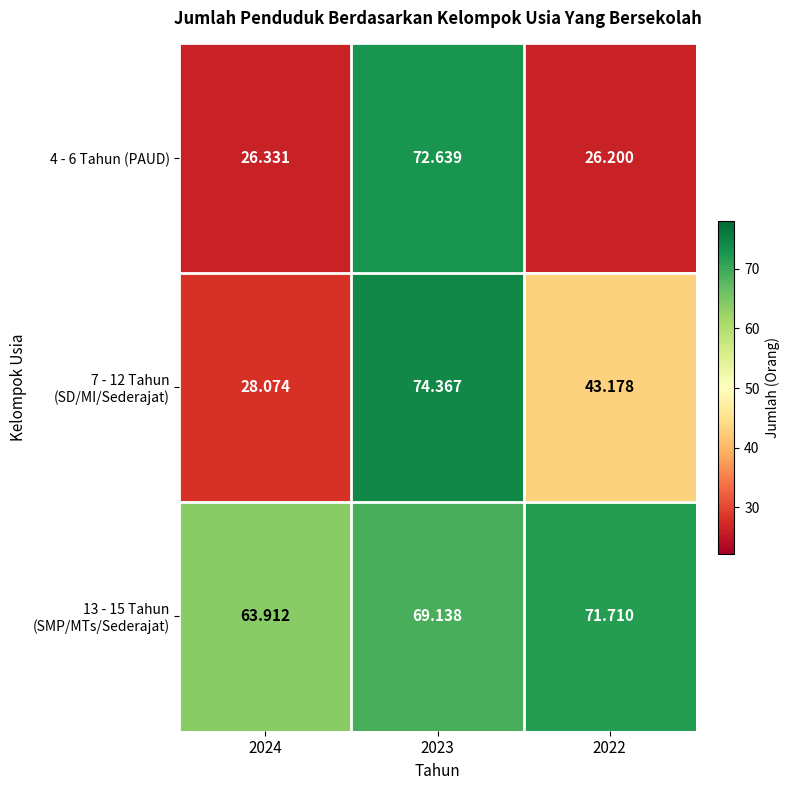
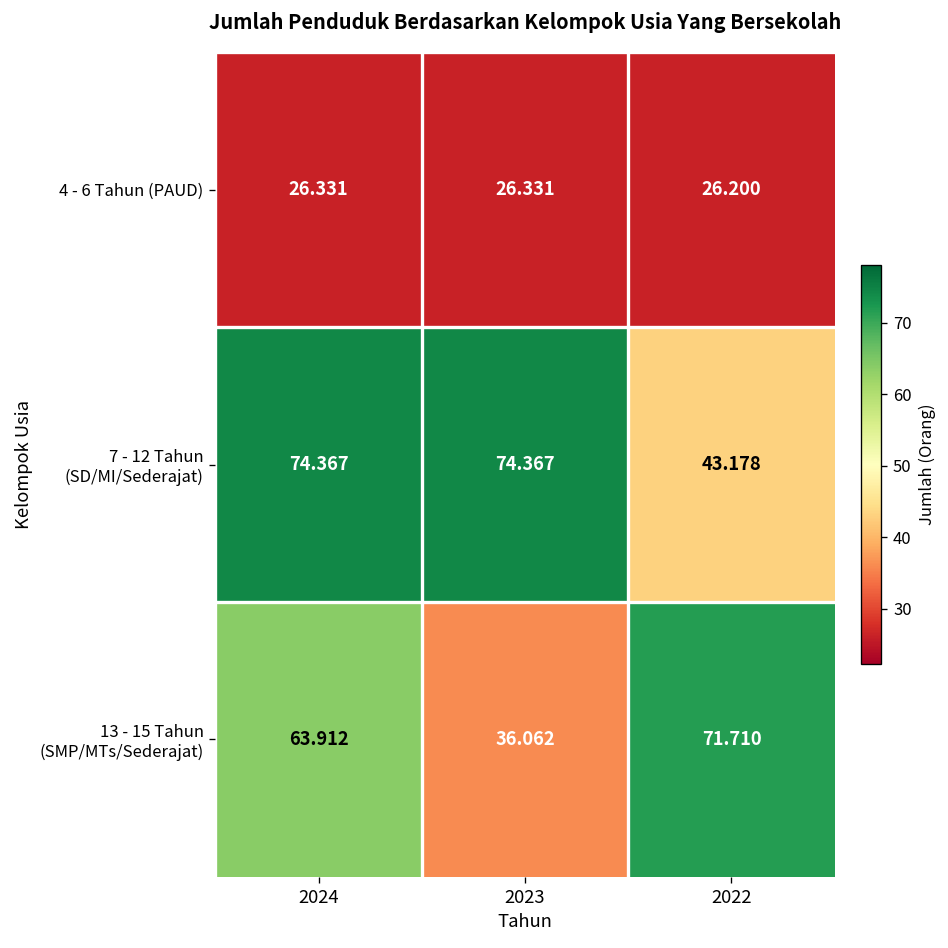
4 - 6 Tahun (PAUD), 2023: 72.639 -> 26.331
7 - 12 Tahun (SD/MI/Sederajat), 2024: 28.074 -> 74.367
13 - 15 Tahun (SMP/MTs/Sederajat), 2023: 69.138 -> 36.062
